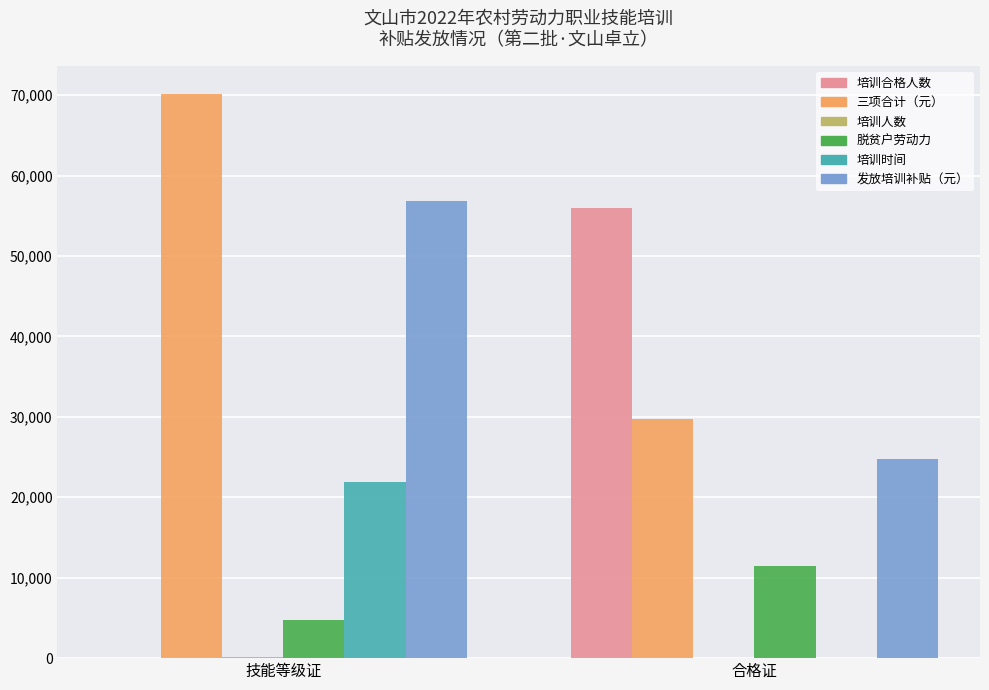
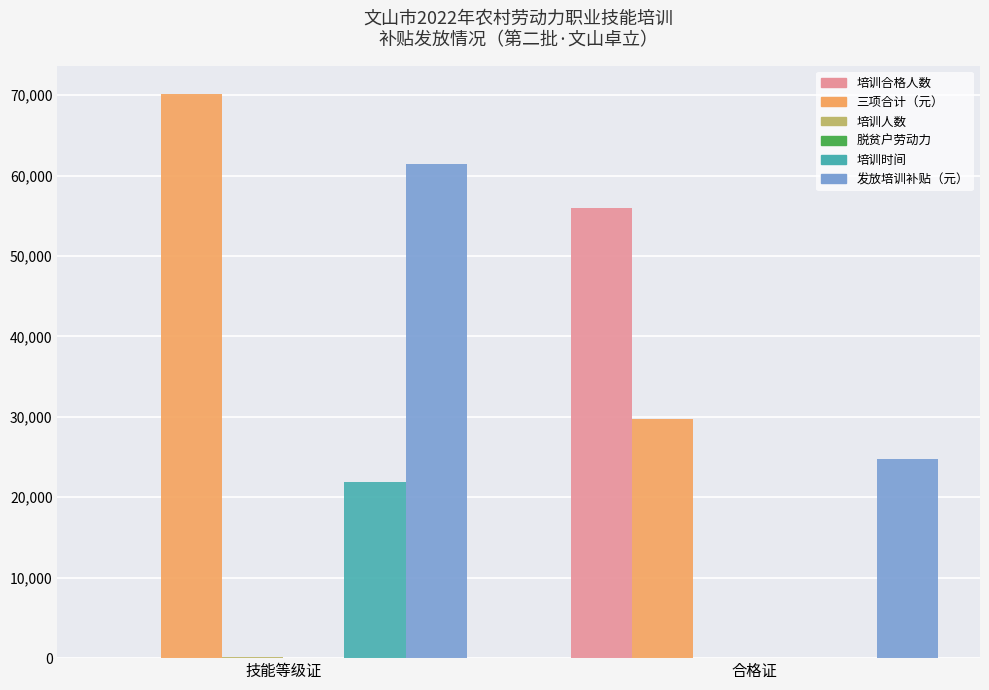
脱贫户劳动力, 技能等级证: 5,000 -> 0
发放培训补贴（元）, 技能等级证: 57,000 -> 61,000
脱贫户劳动力, 合格证: 11,000 -> 0
